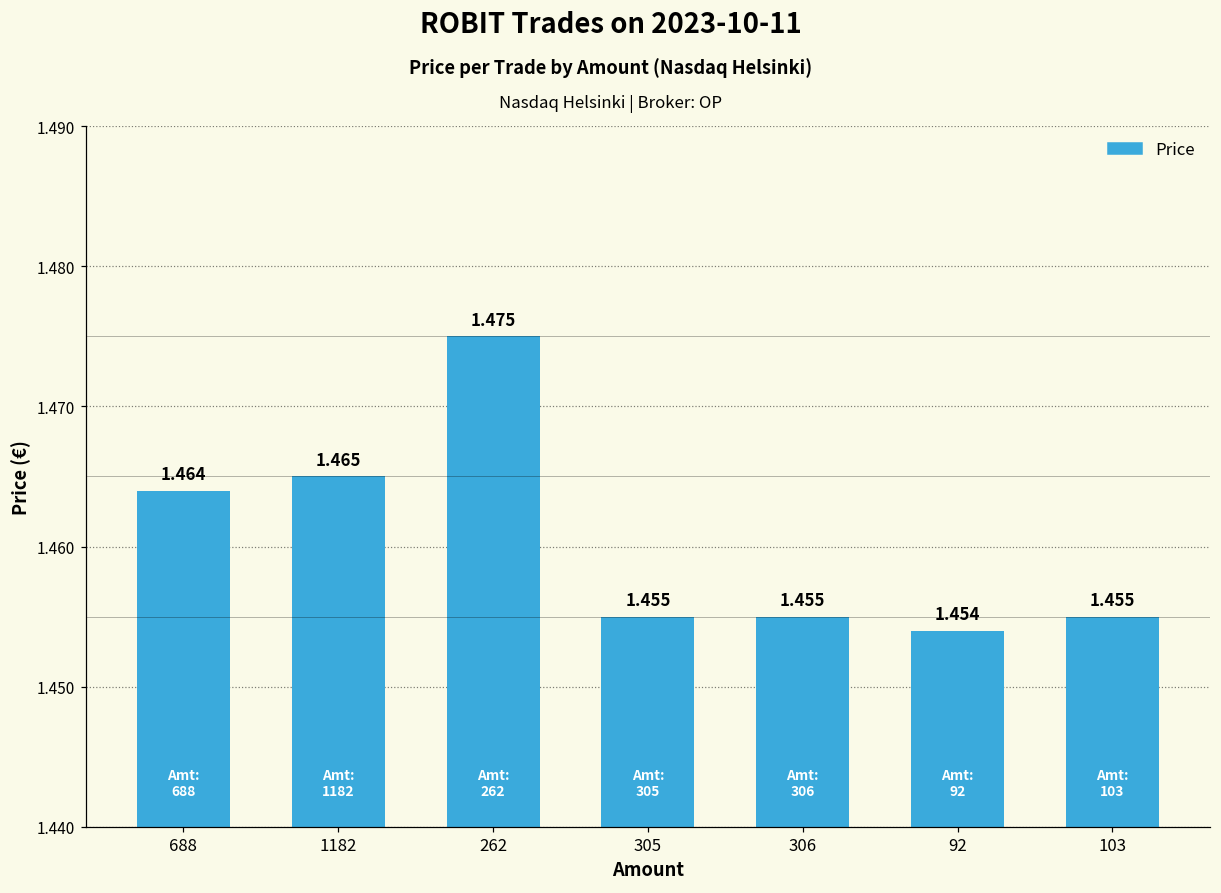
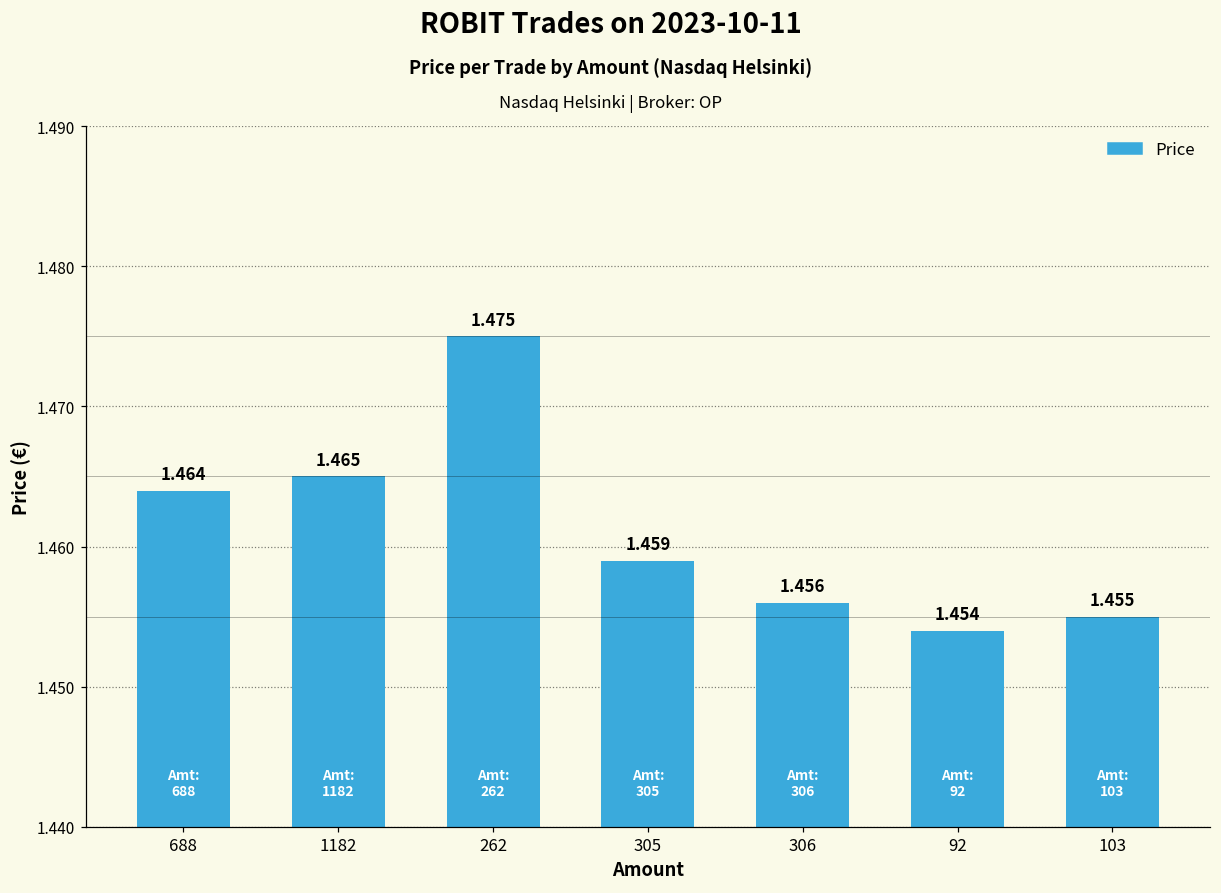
305: 1.455 -> 1.459
306: 1.455 -> 1.456
